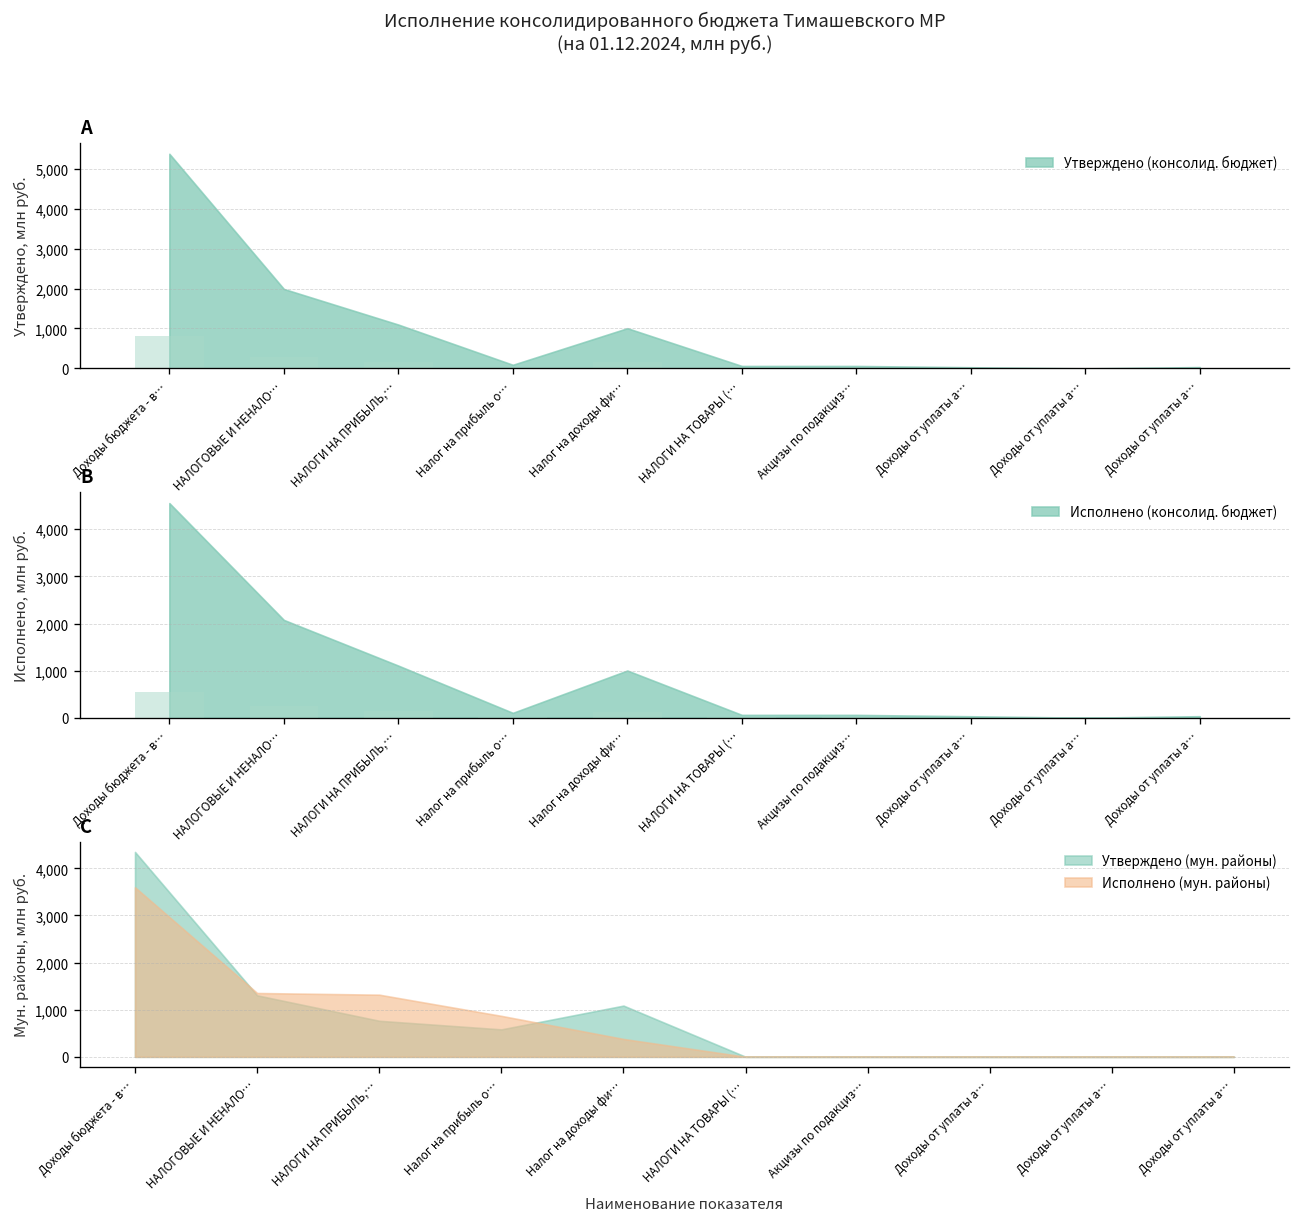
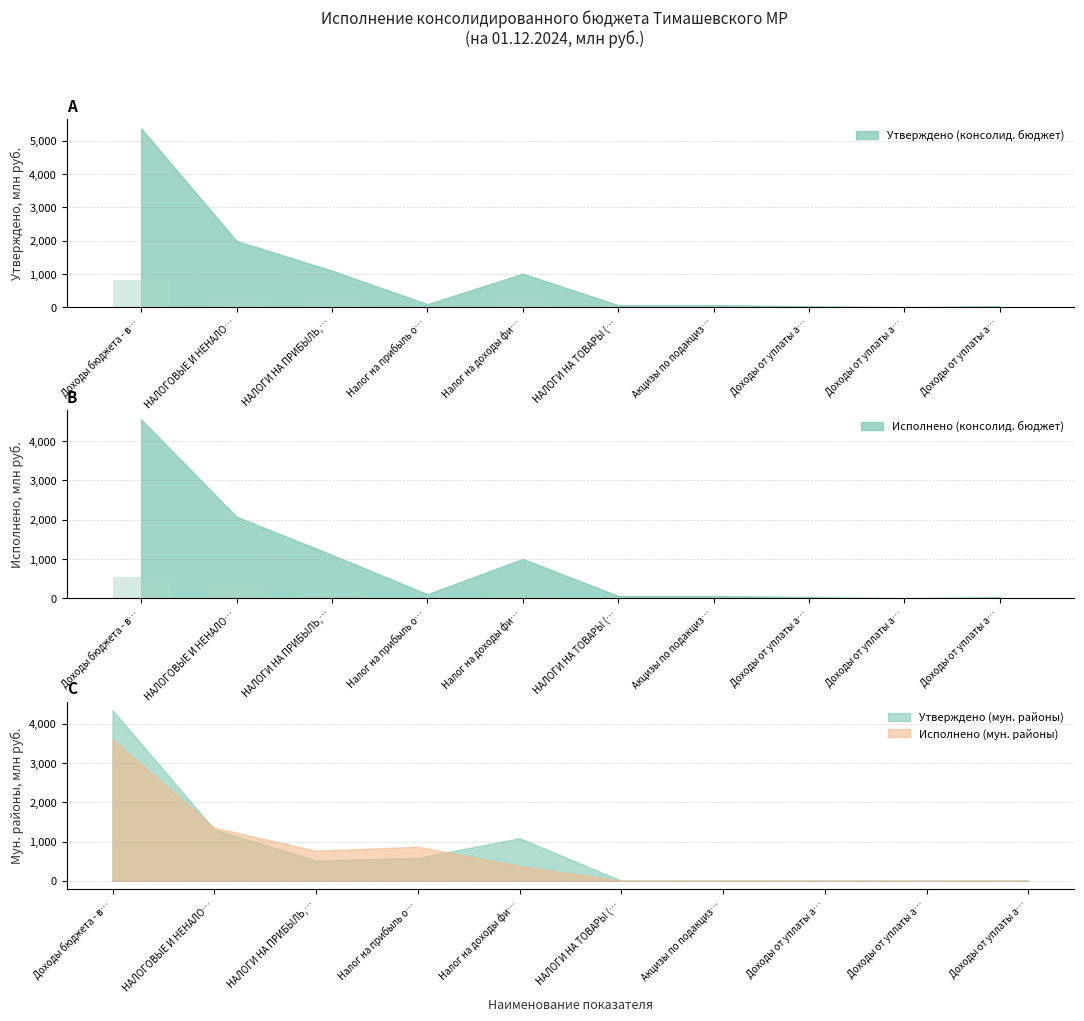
C, Утверждено (мун. районы), НАЛОГИ НА ПРИБЫЛЬ,…: 800 -> 500
C, Исполнено (мун. районы), НАЛОГИ НА ПРИБЫЛЬ,…: 1,300 -> 800
